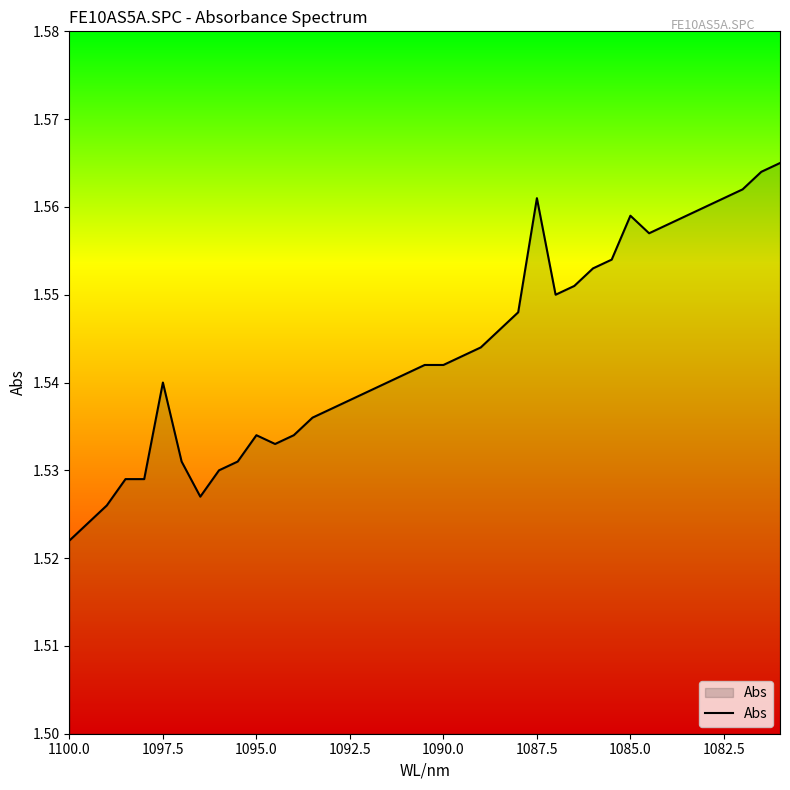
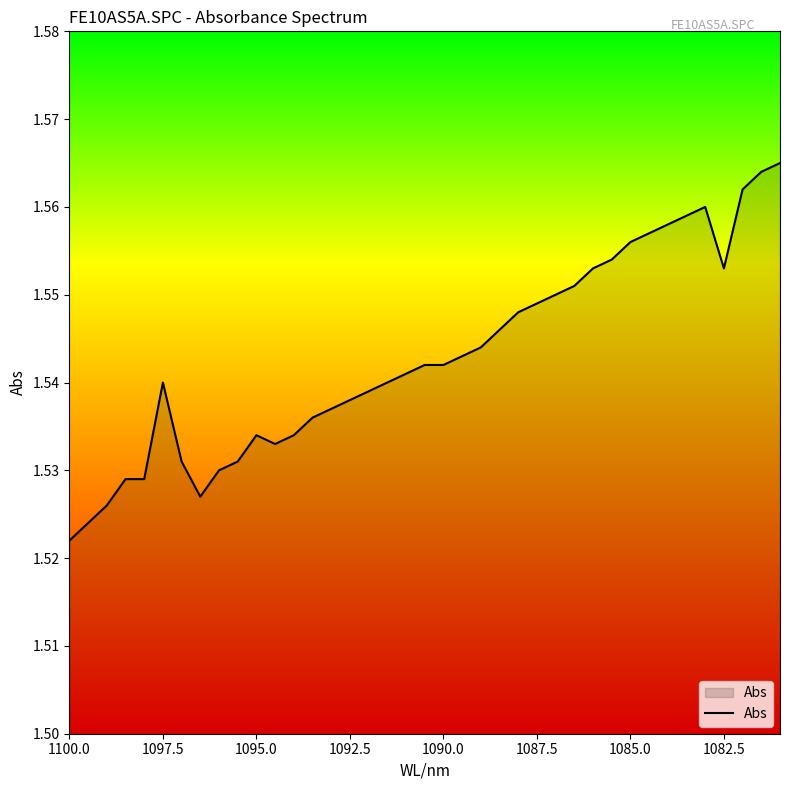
1087.5: 1.561 -> 1.549
1085.0: 1.559 -> 1.556
1082.5: 1.561 -> 1.553
